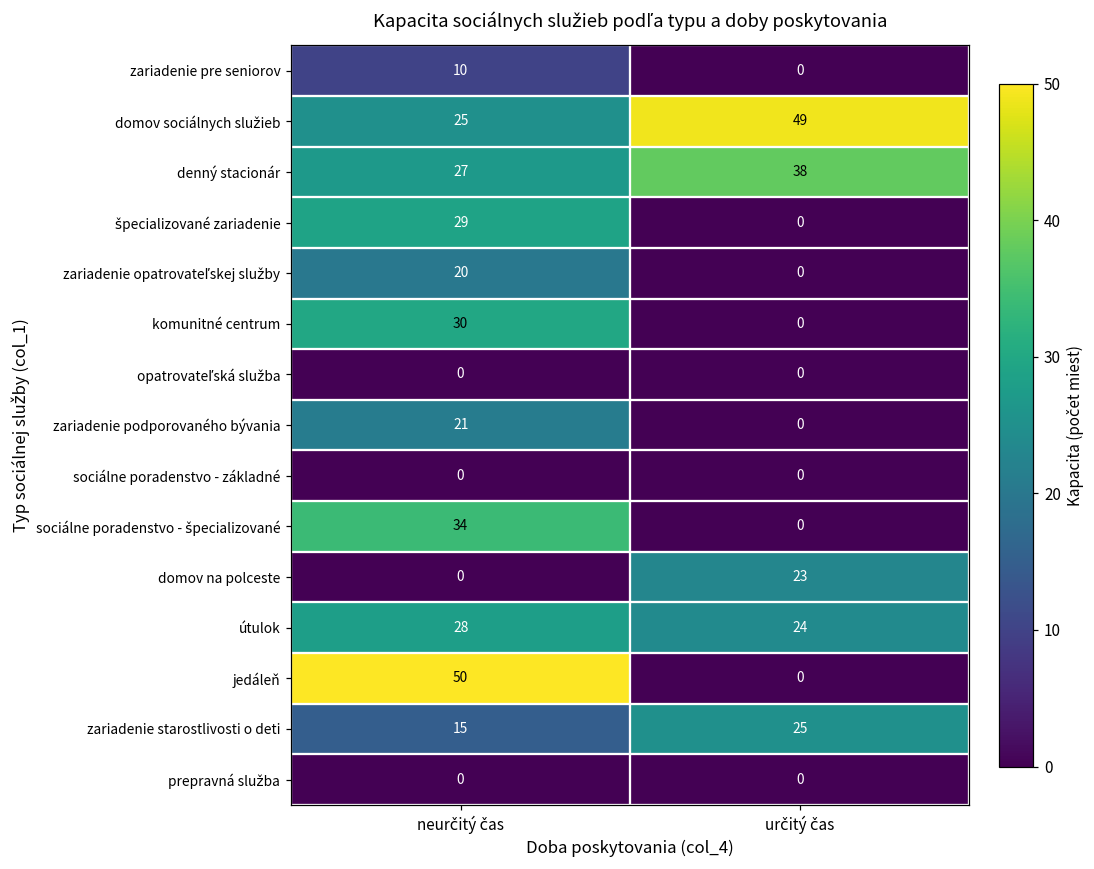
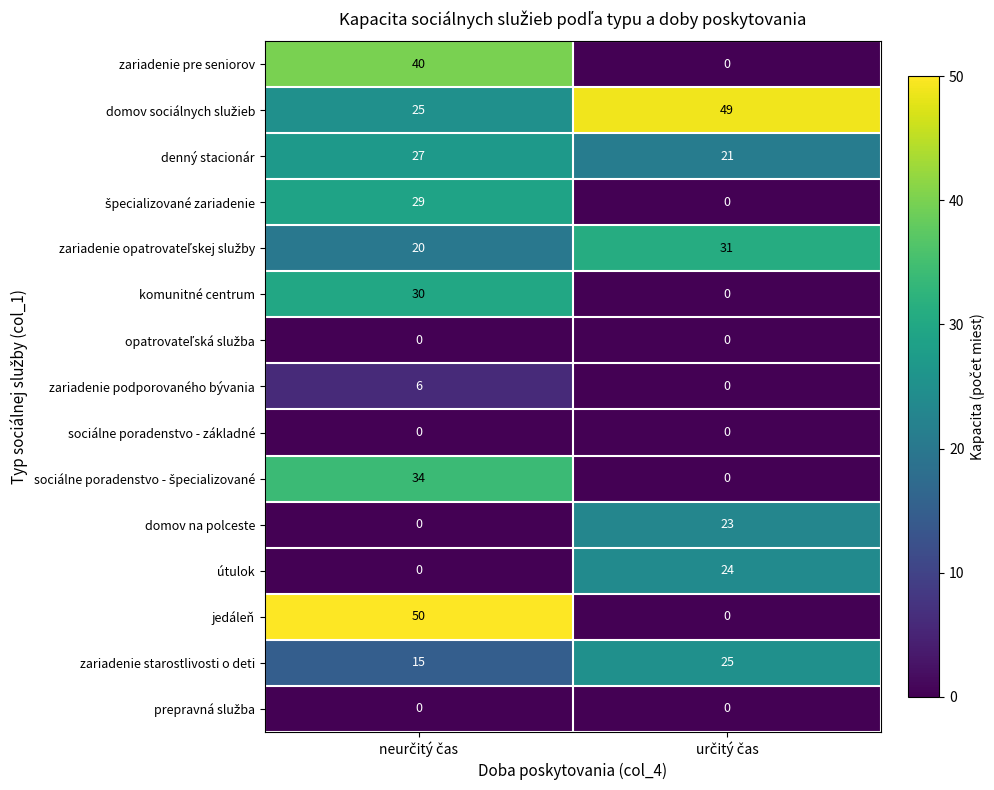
zariadenie pre seniorov, neurčitý čas: 10 -> 40
denný stacionár, určitý čas: 38 -> 21
zariadenie opatrovateľskej služby, určitý čas: 0 -> 31
zariadenie podporovaného bývania, neurčitý čas: 21 -> 6
útulok, neurčitý čas: 28 -> 0
